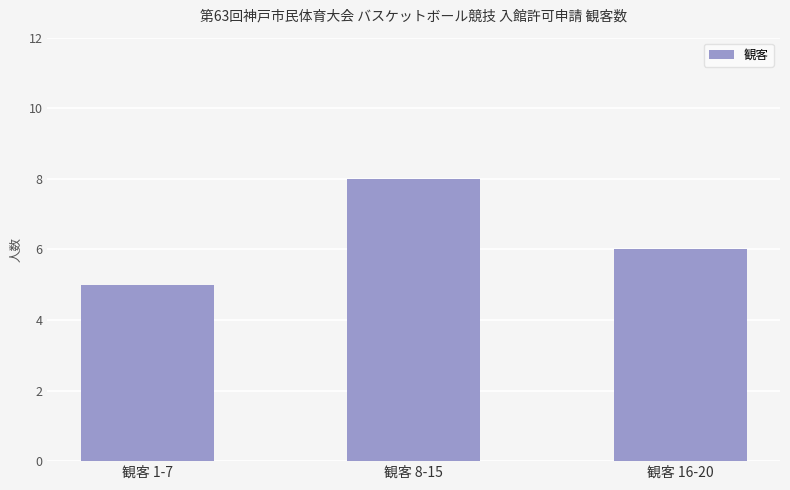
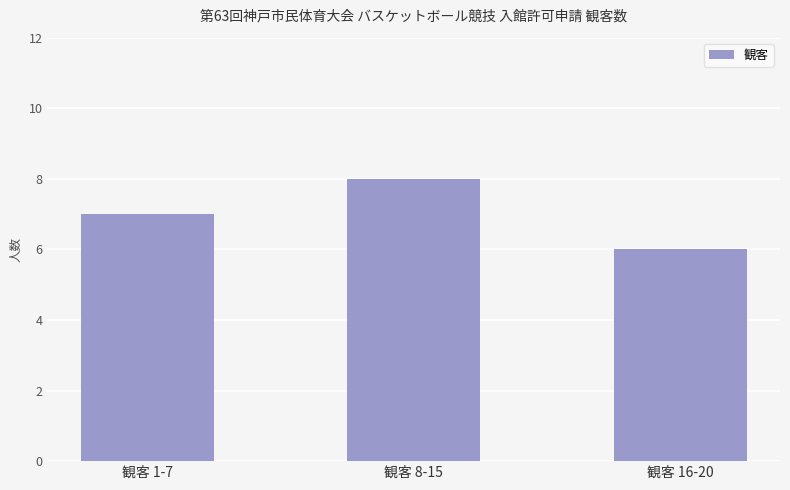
観客 1-7: 5 -> 7
